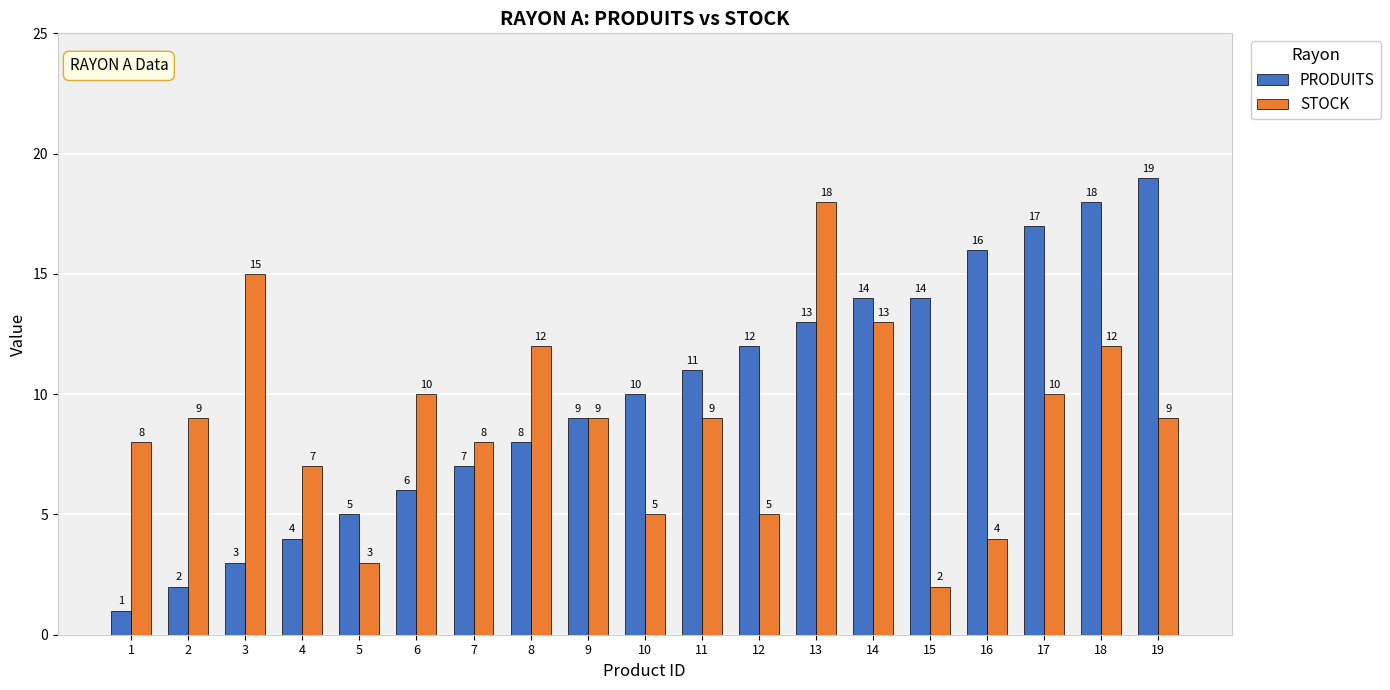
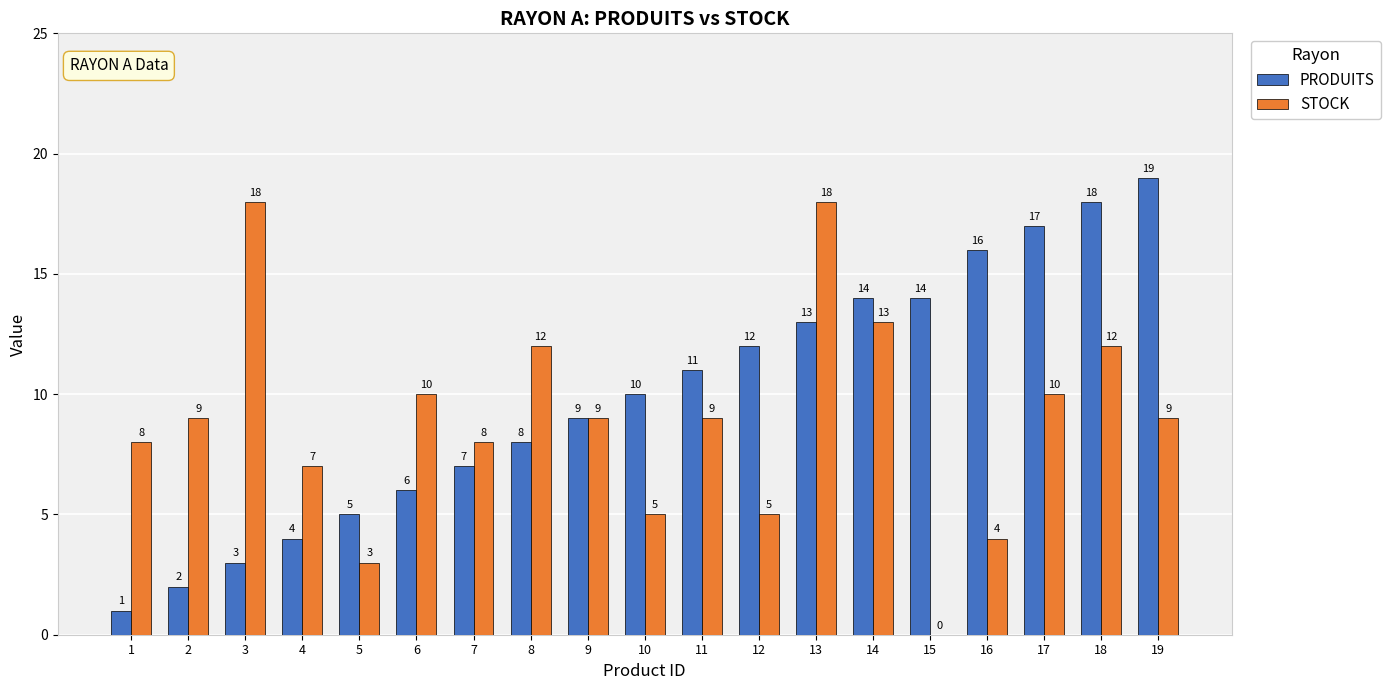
STOCK, 3: 15 -> 18
STOCK, 15: 2 -> 0
